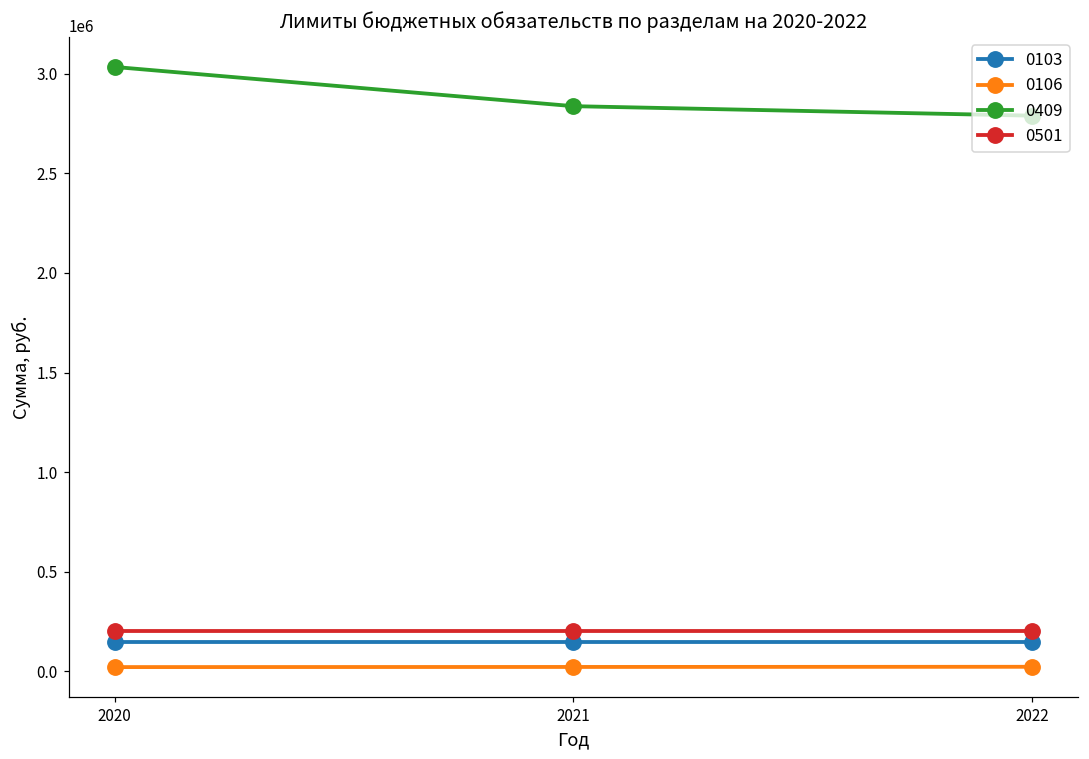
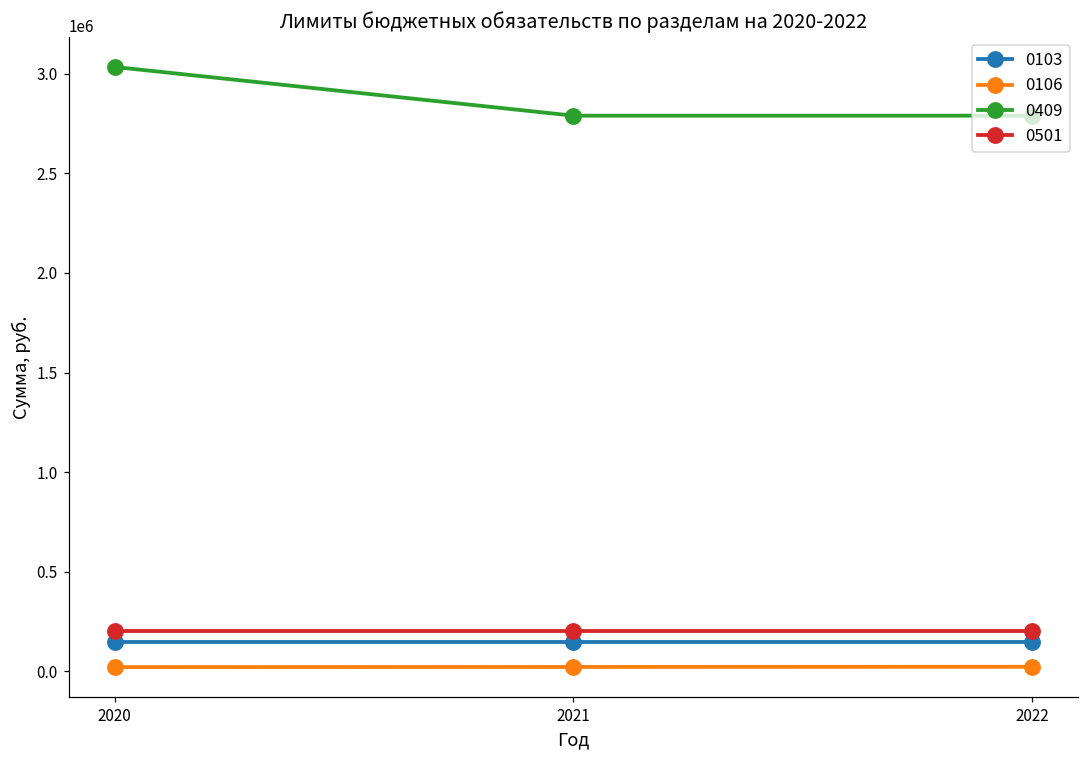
0409, 2021: 2840000 -> 2790000
